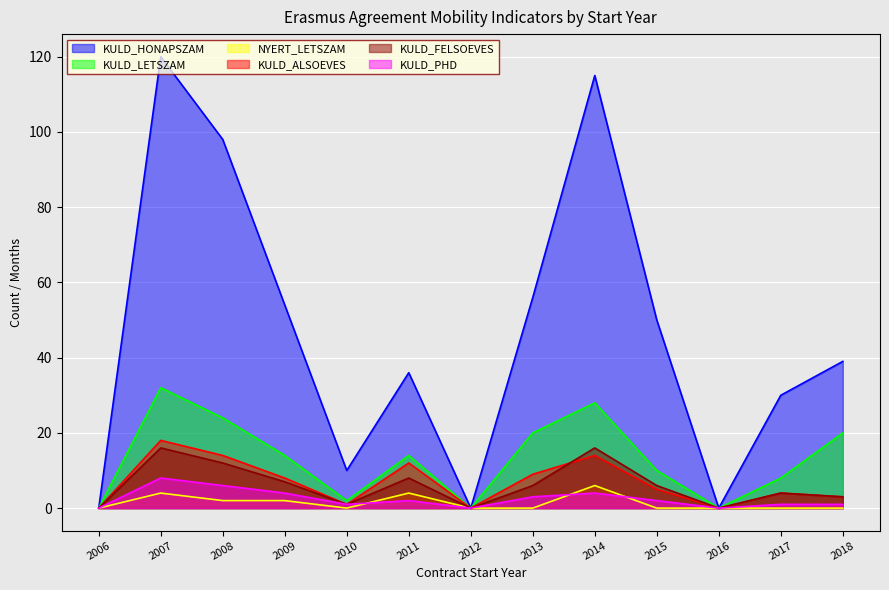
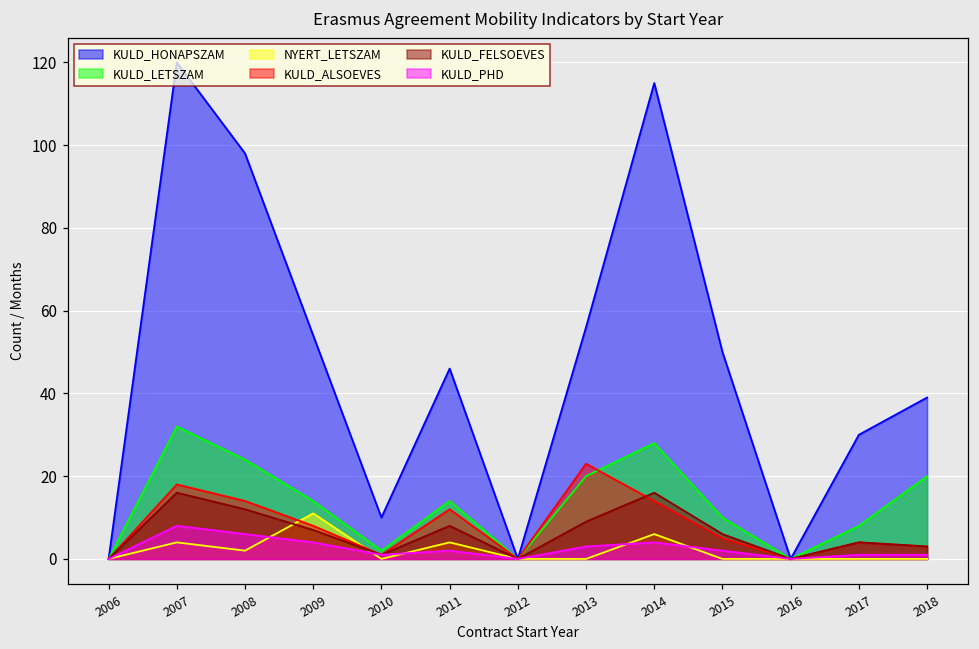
NYERT_LETSZAM, 2009: 2 -> 11
KULD_HONAPSZAM, 2011: 36 -> 46
KULD_ALSOEVES, 2013: 9 -> 23
KULD_FELSOEVES, 2013: 6 -> 9
